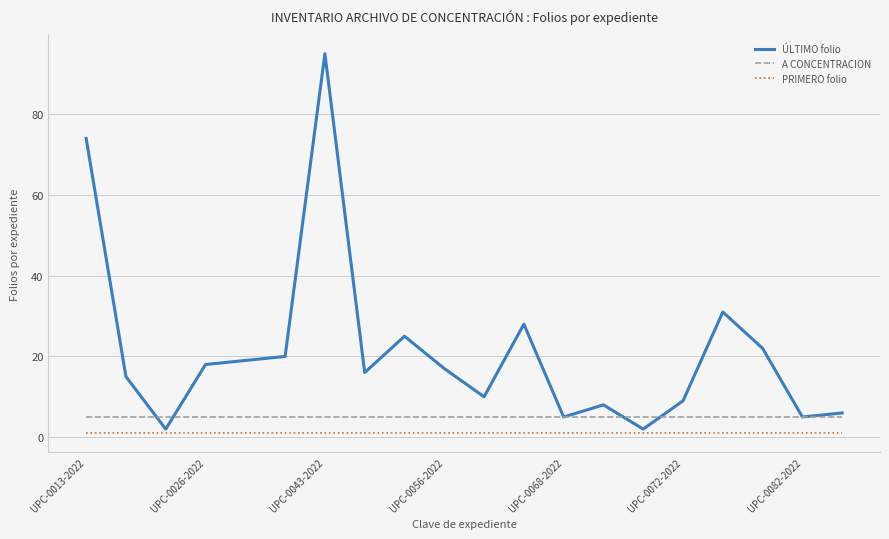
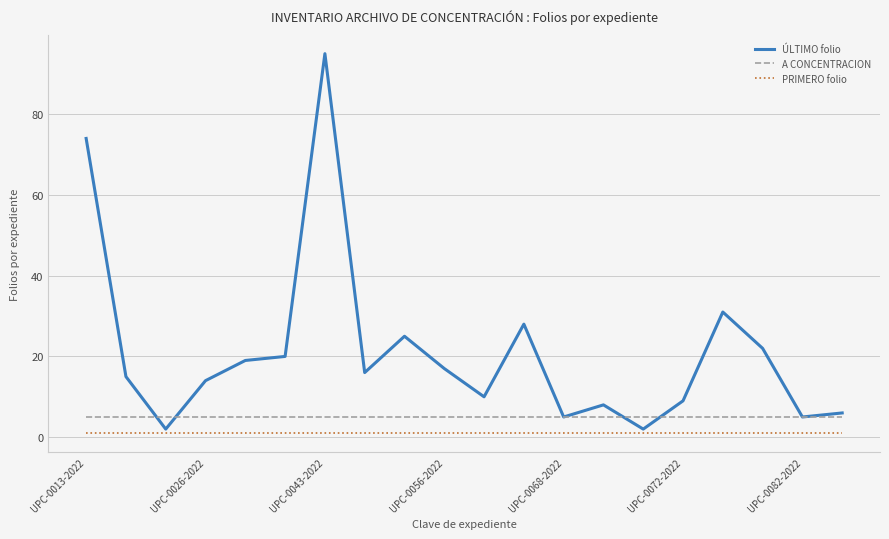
ÚLTIMO folio, UPC-0026-2022: 18 -> 14
